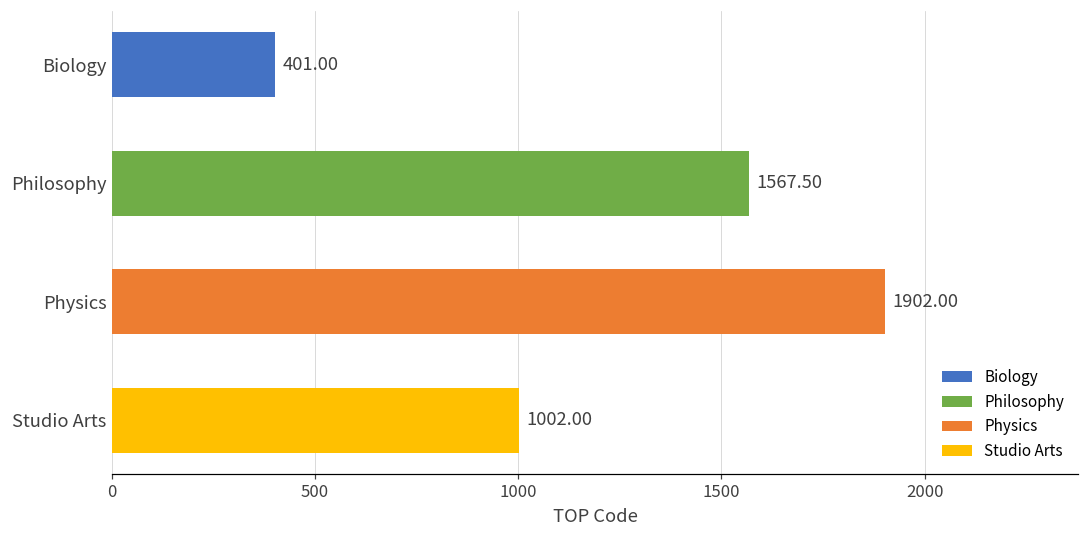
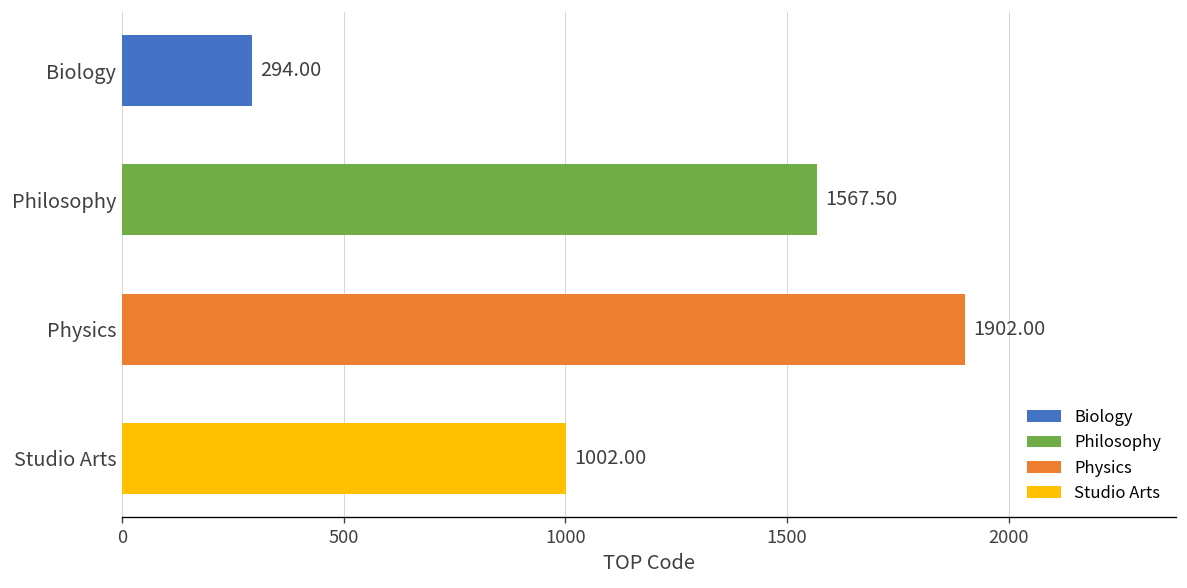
Biology: 401.00 -> 294.00
